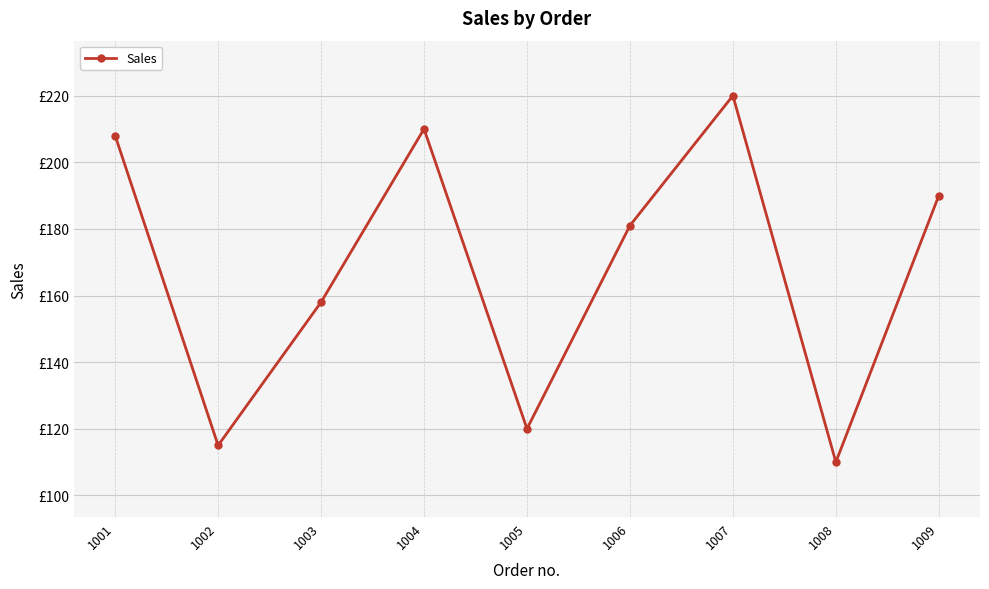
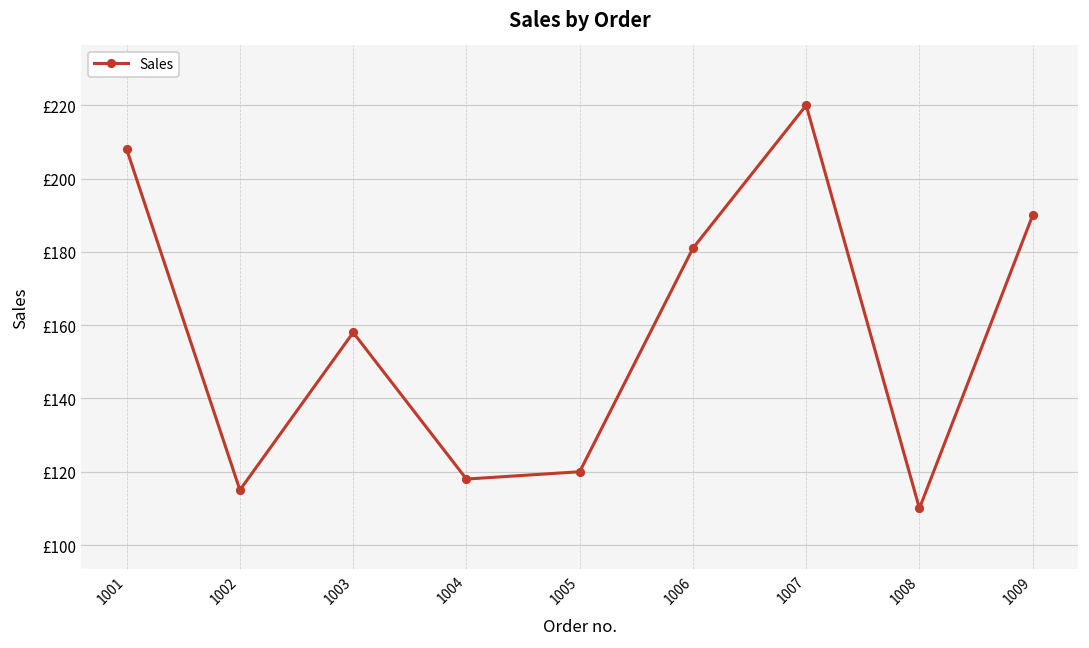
1004: £210 -> £118
